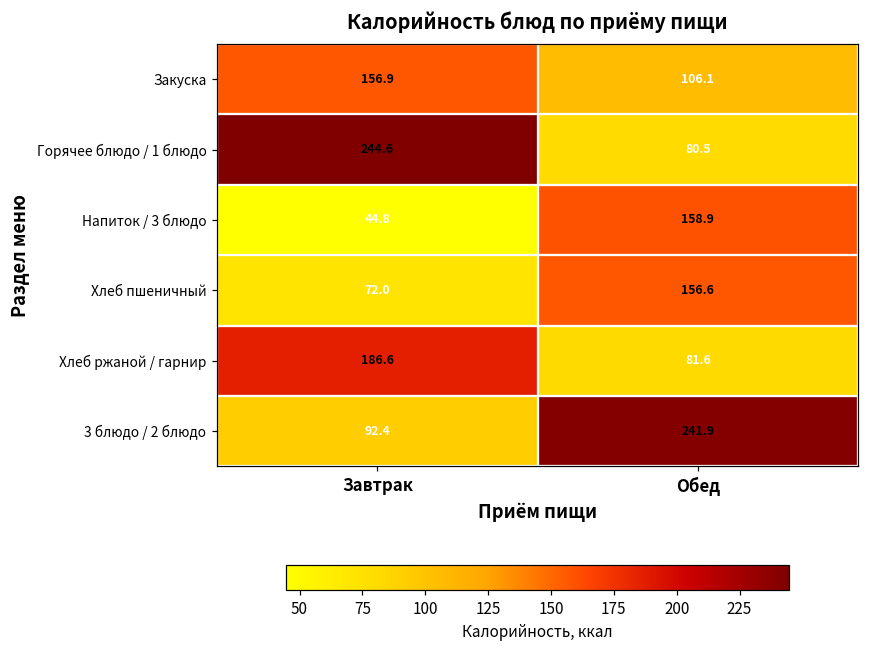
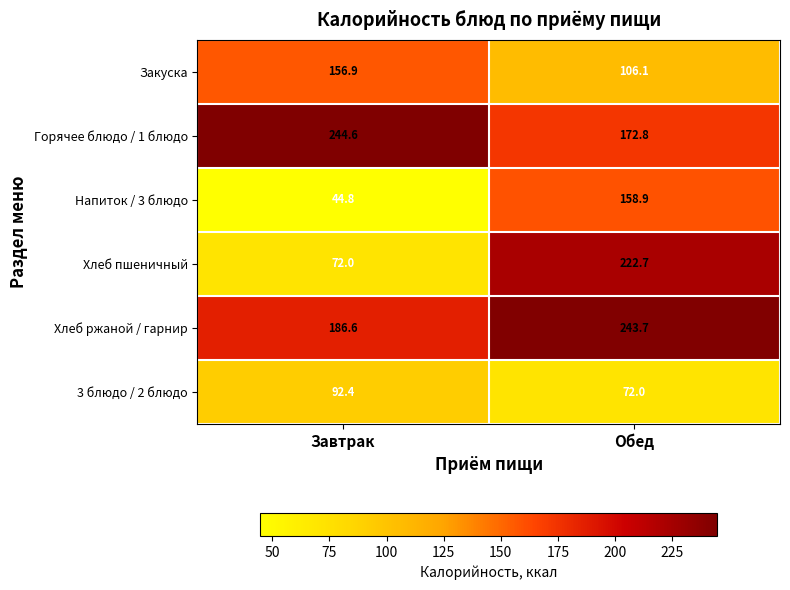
Горячее блюдо / 1 блюдо, Обед: 80.5 -> 172.8
Хлеб пшеничный, Обед: 156.6 -> 222.7
Хлеб ржаной / гарнир, Обед: 81.6 -> 243.7
3 блюдо / 2 блюдо, Обед: 241.9 -> 72.0
